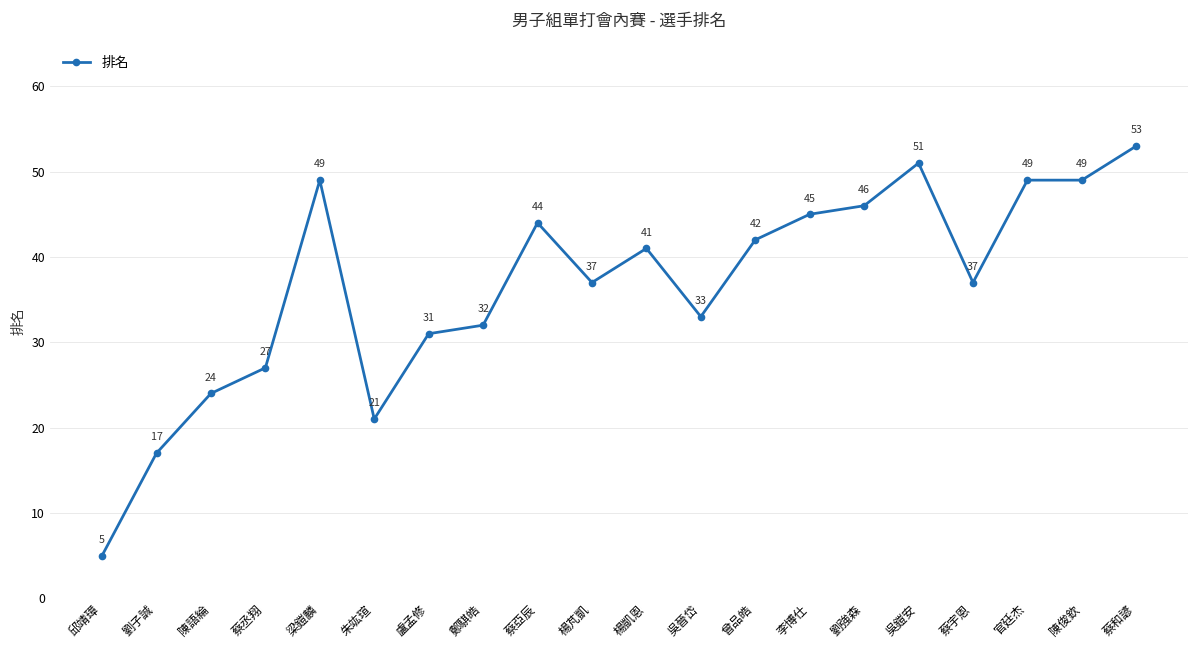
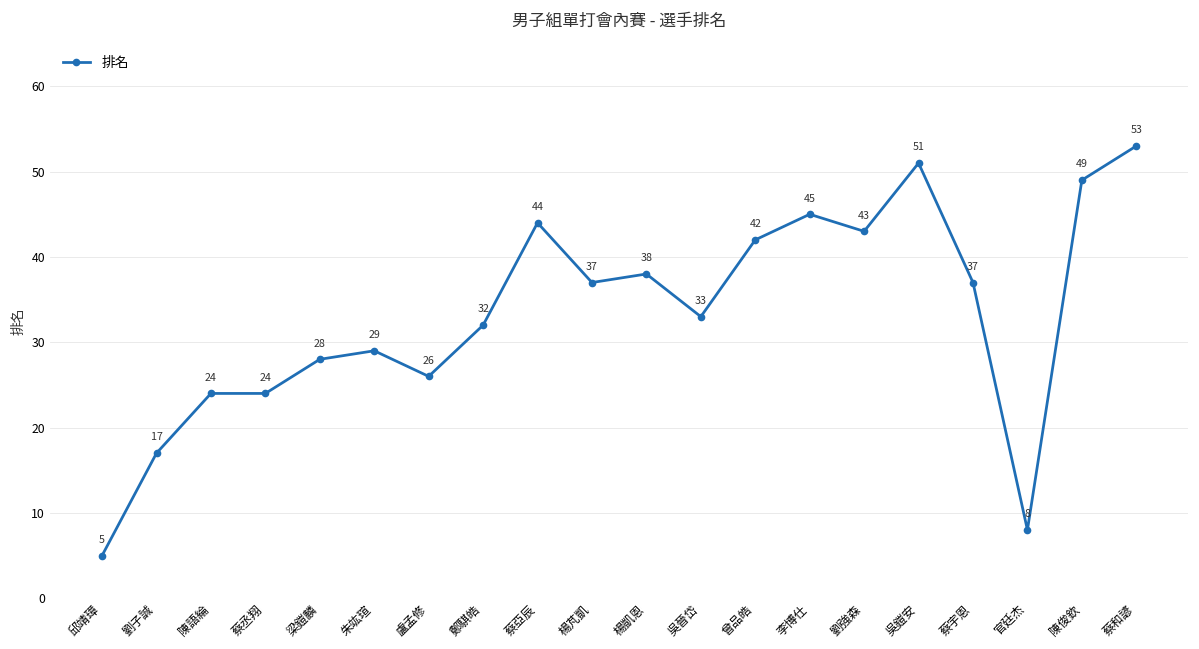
蔡丞翔: 27 -> 24
梁鎧麟: 49 -> 28
朱竑瑄: 21 -> 29
盧孟修: 31 -> 26
楊凱恩: 41 -> 38
劉強森: 46 -> 43
官廷杰: 49 -> 8
